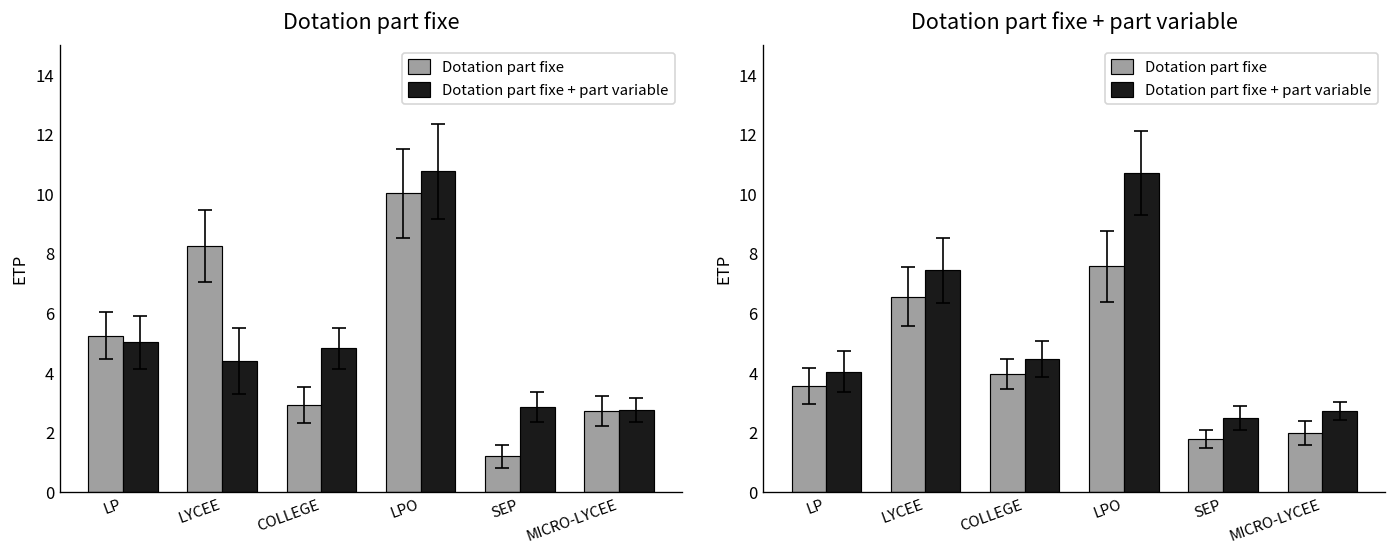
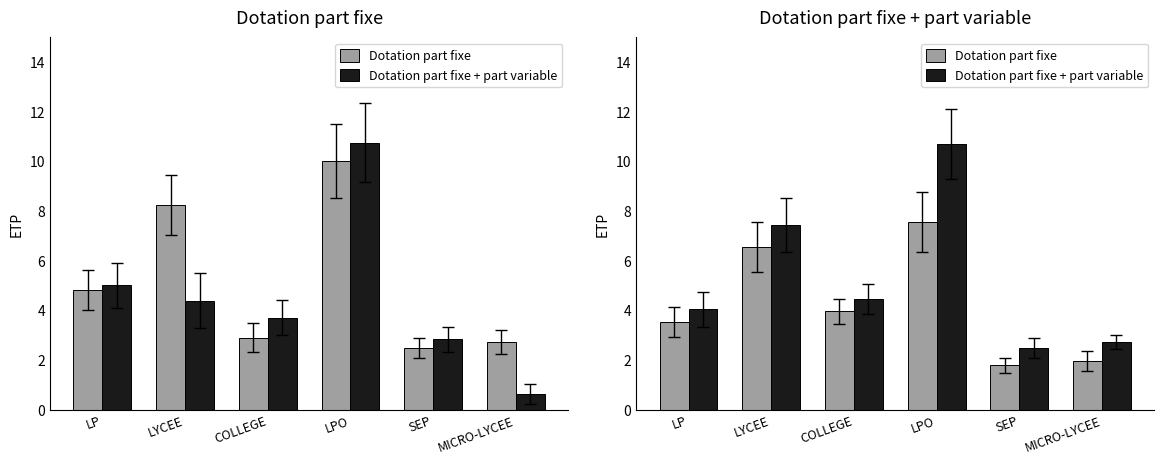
Dotation part fixe, Dotation part fixe, LP: 5.3 -> 4.8
Dotation part fixe, Dotation part fixe + part variable, COLLEGE: 4.8 -> 3.7
Dotation part fixe, Dotation part fixe, SEP: 1.2 -> 2.5
Dotation part fixe, Dotation part fixe + part variable, MICRO-LYCEE: 2.8 -> 0.6
